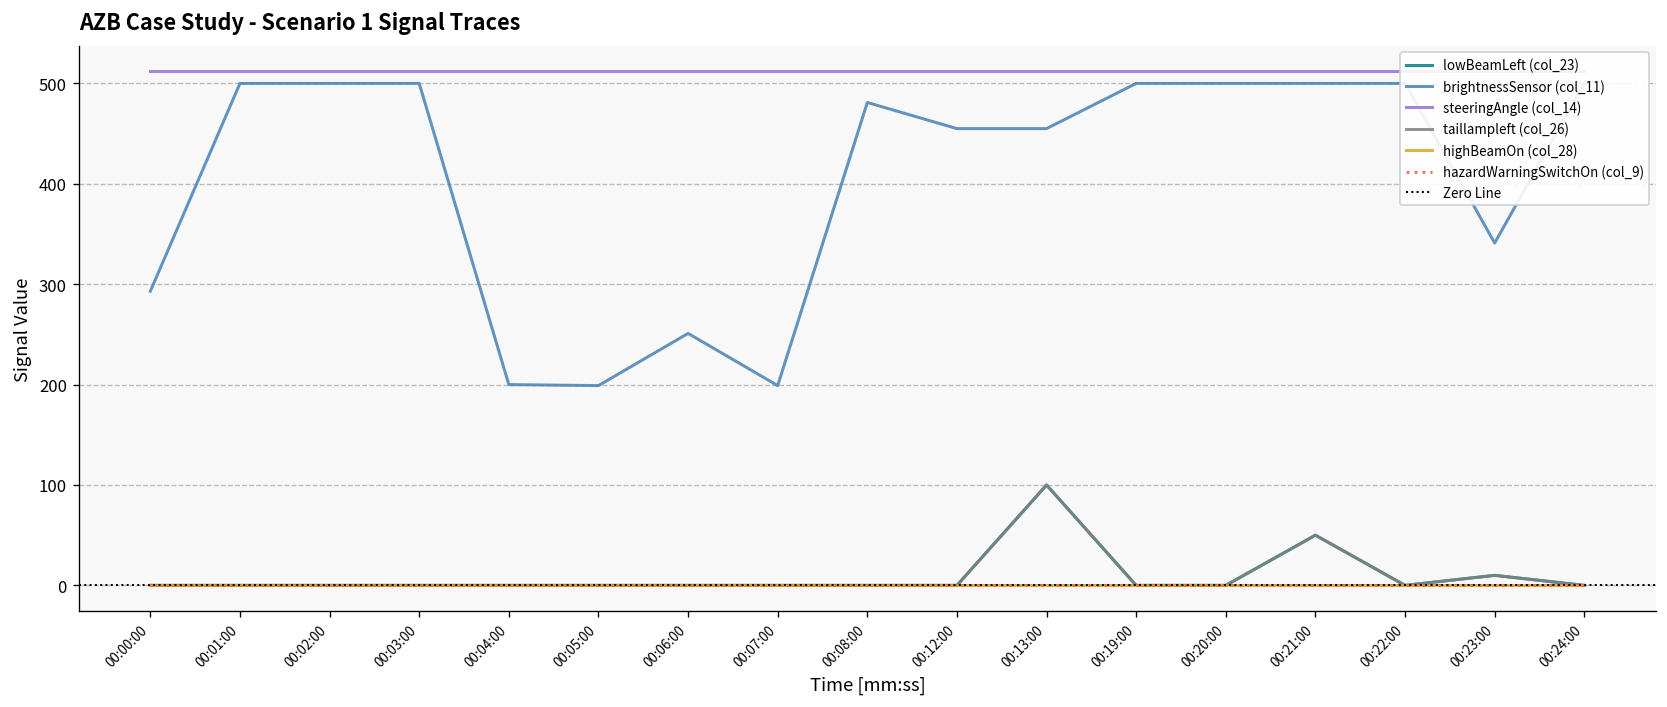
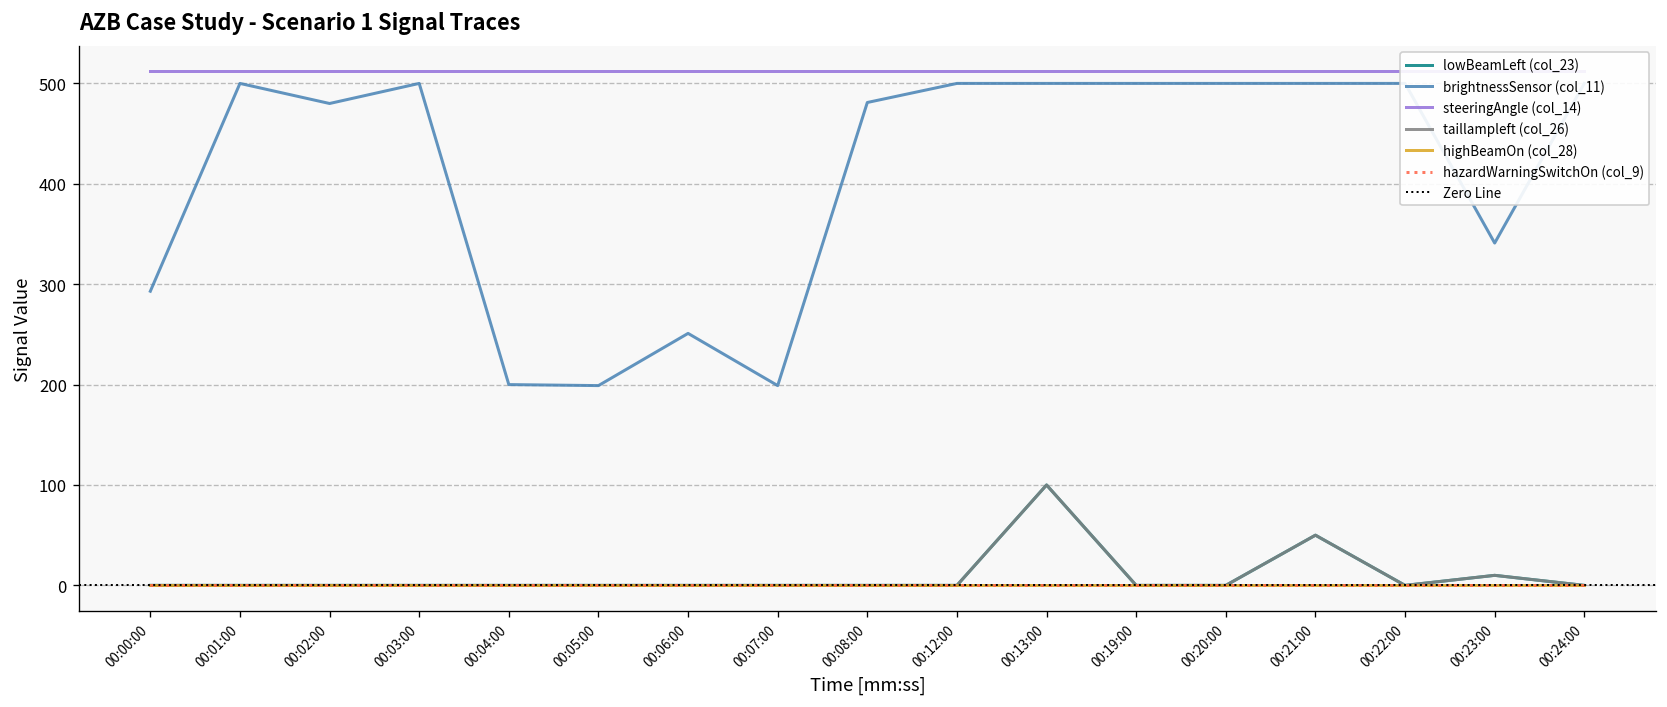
brightnessSensor (col_11), 00:02:00: 500 -> 480
brightnessSensor (col_11), 00:12:00: 460 -> 500
brightnessSensor (col_11), 00:13:00: 460 -> 500
